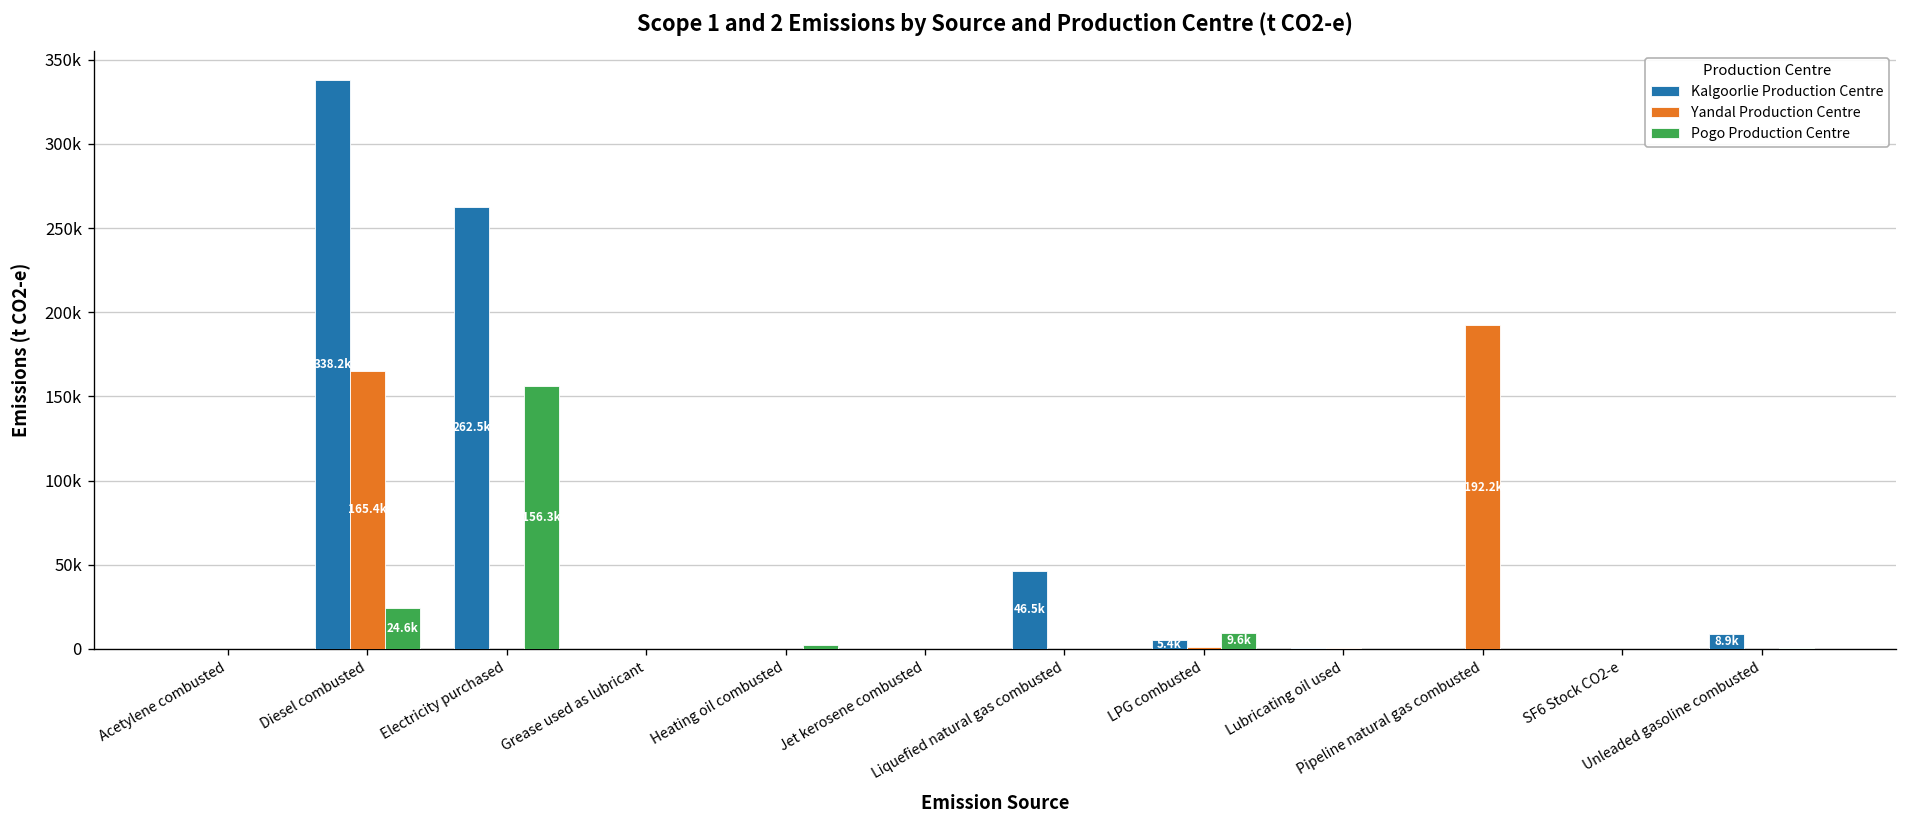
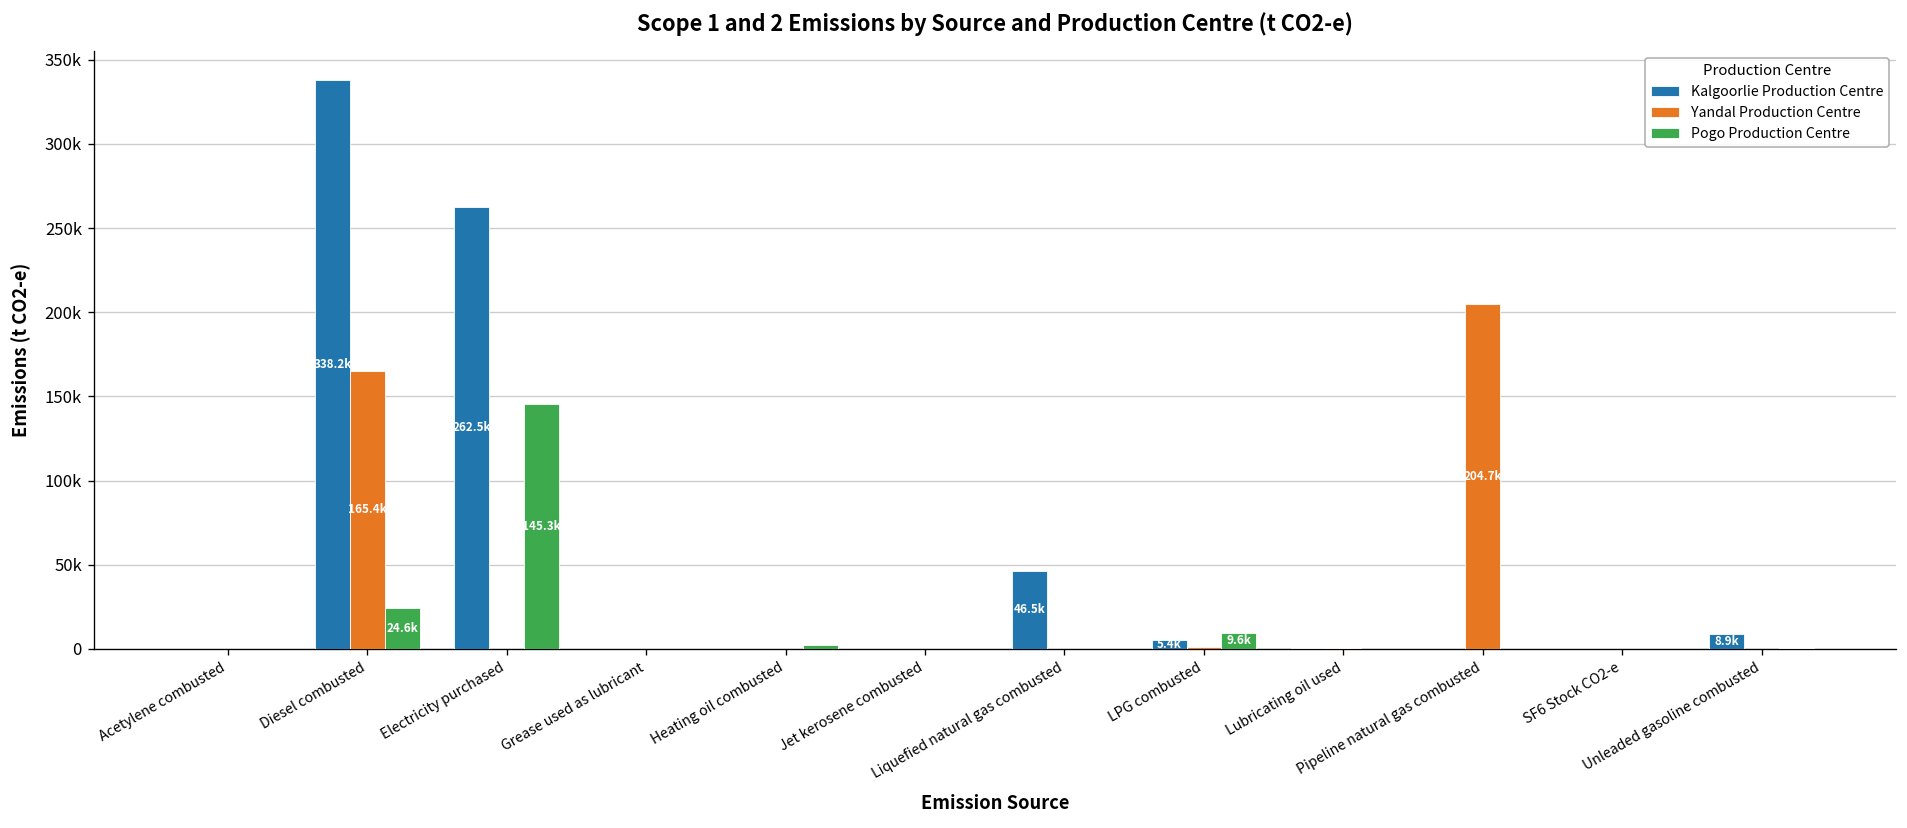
Pogo Production Centre, Electricity purchased: 156.3k -> 145.3k
Yandal Production Centre, Pipeline natural gas combusted: 192.2k -> 204.7k
